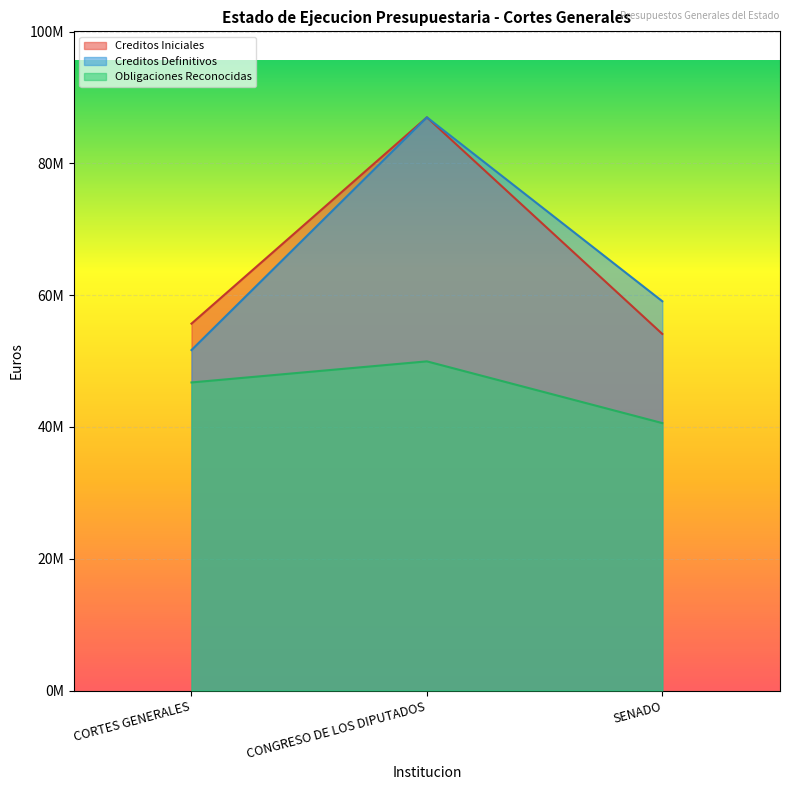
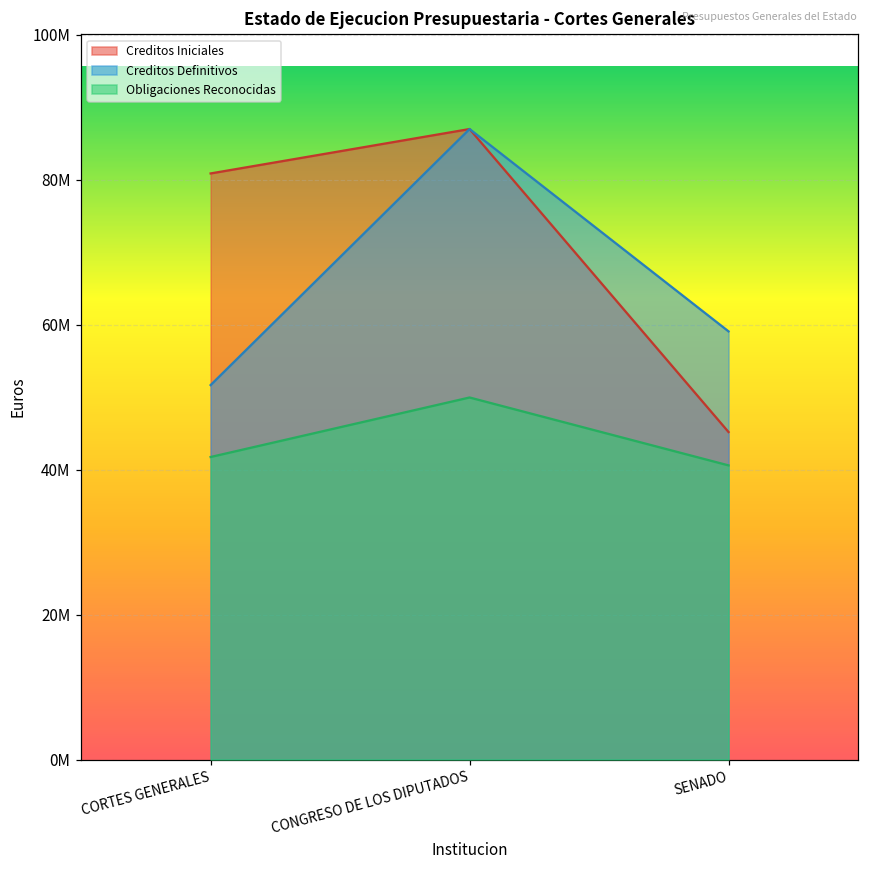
Creditos Iniciales, CORTES GENERALES: 56000000 -> 81000000
Obligaciones Reconocidas, CORTES GENERALES: 47000000 -> 42000000
Creditos Iniciales, SENADO: 54000000 -> 45000000
